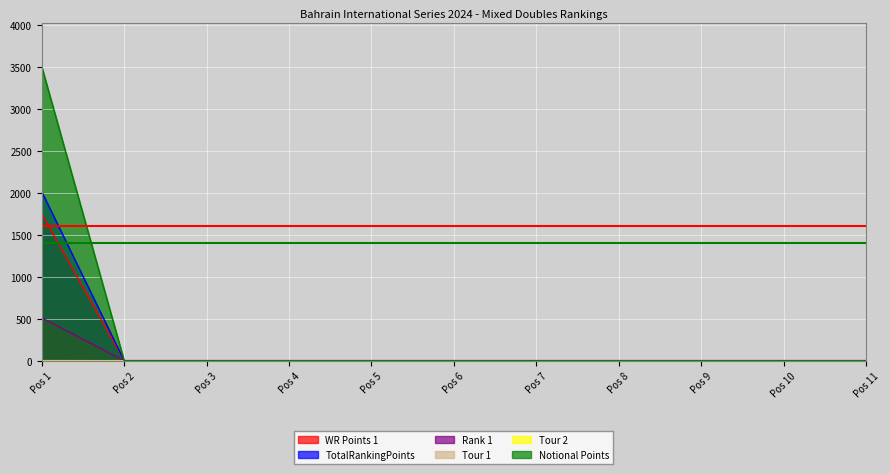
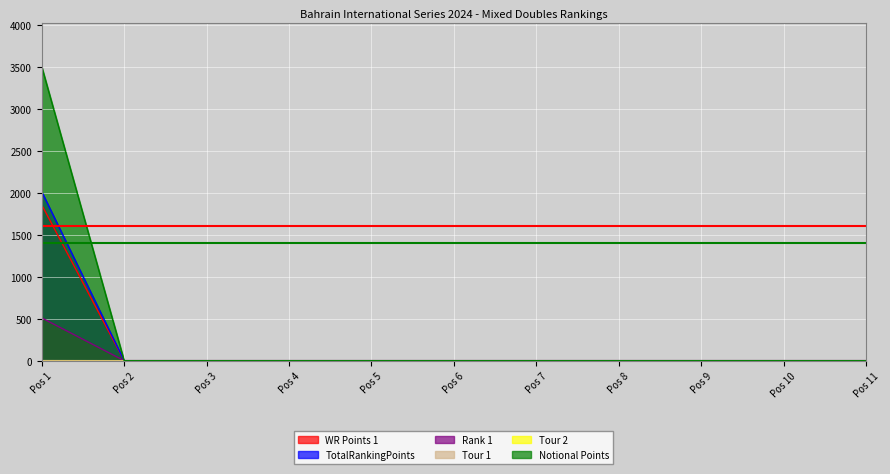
WR Points 1, Pos 1: 1800 -> 1900
